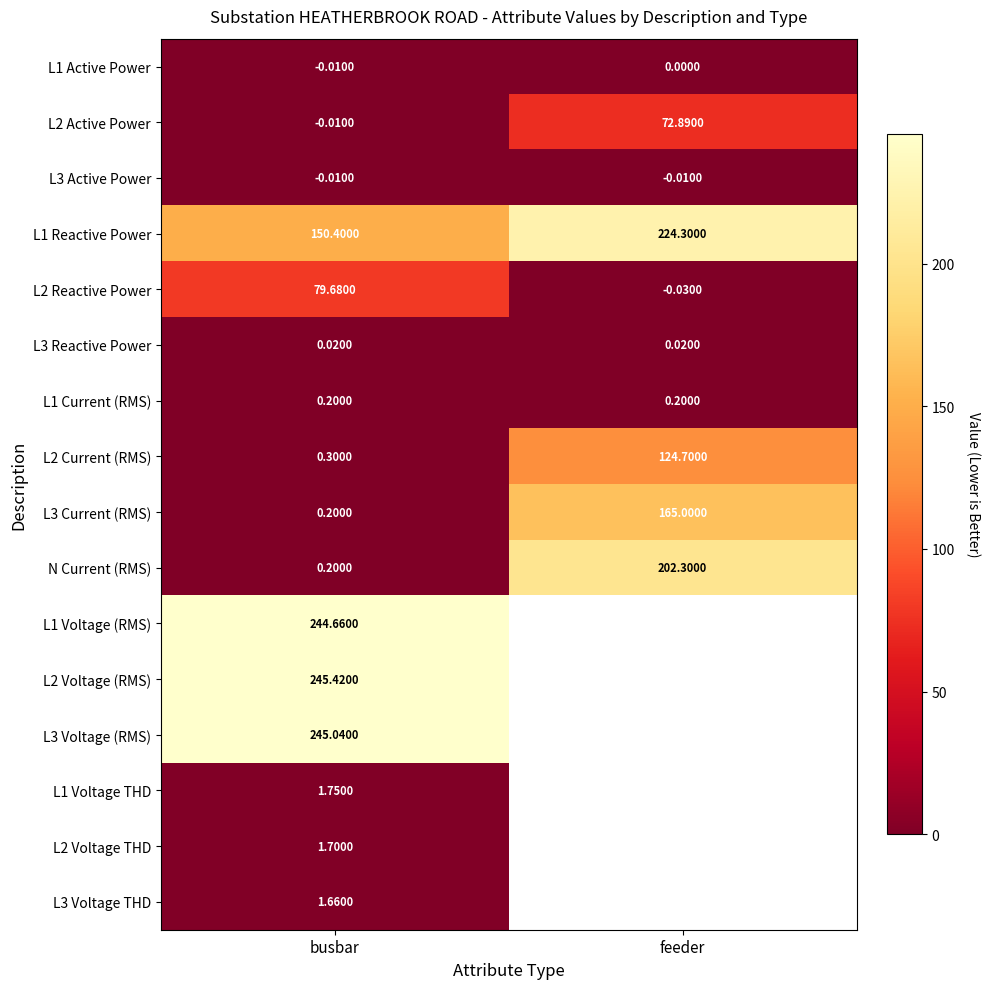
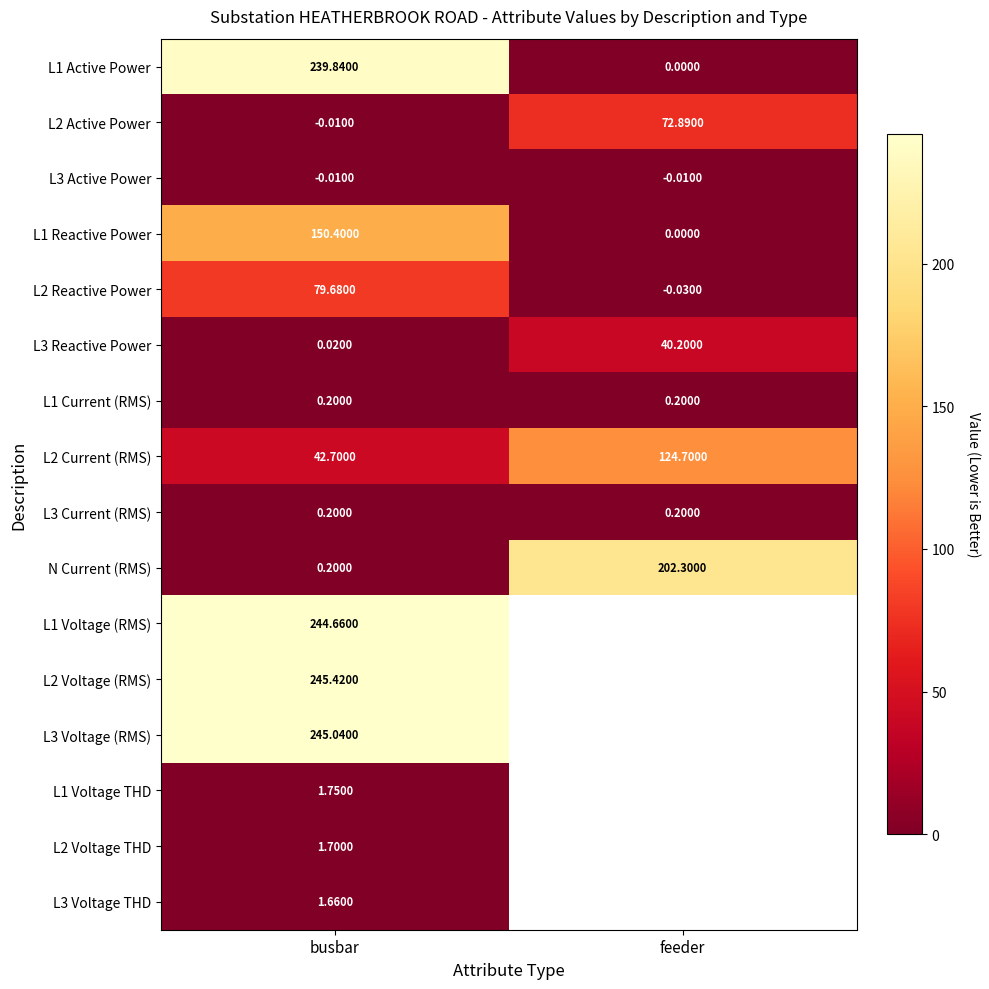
L1 Active Power, busbar: -0.0100 -> 239.8400
L1 Reactive Power, feeder: 224.3000 -> 0.0000
L3 Reactive Power, feeder: 0.0200 -> 40.2000
L2 Current (RMS), busbar: 0.3000 -> 42.7000
L3 Current (RMS), feeder: 165.0000 -> 0.2000
